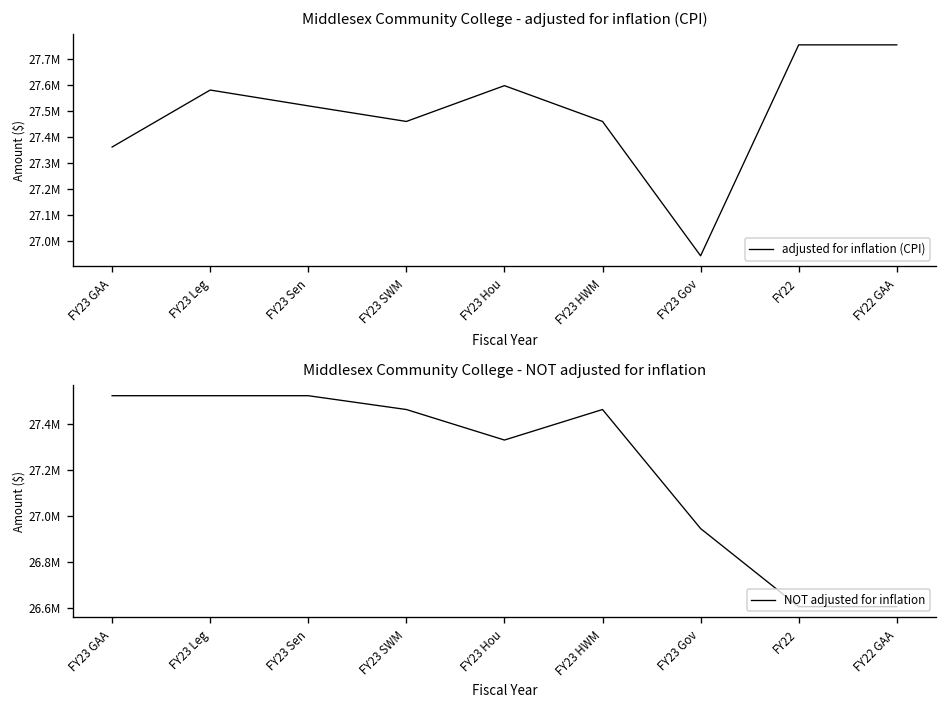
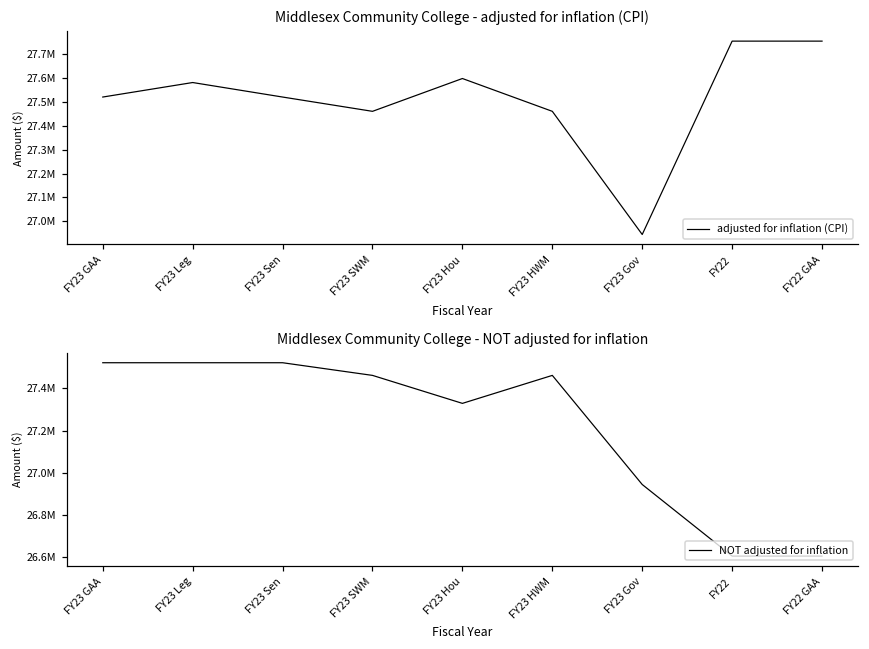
Middlesex Community College - adjusted for inflation (CPI), FY23 GAA: 27360000 -> 27520000
